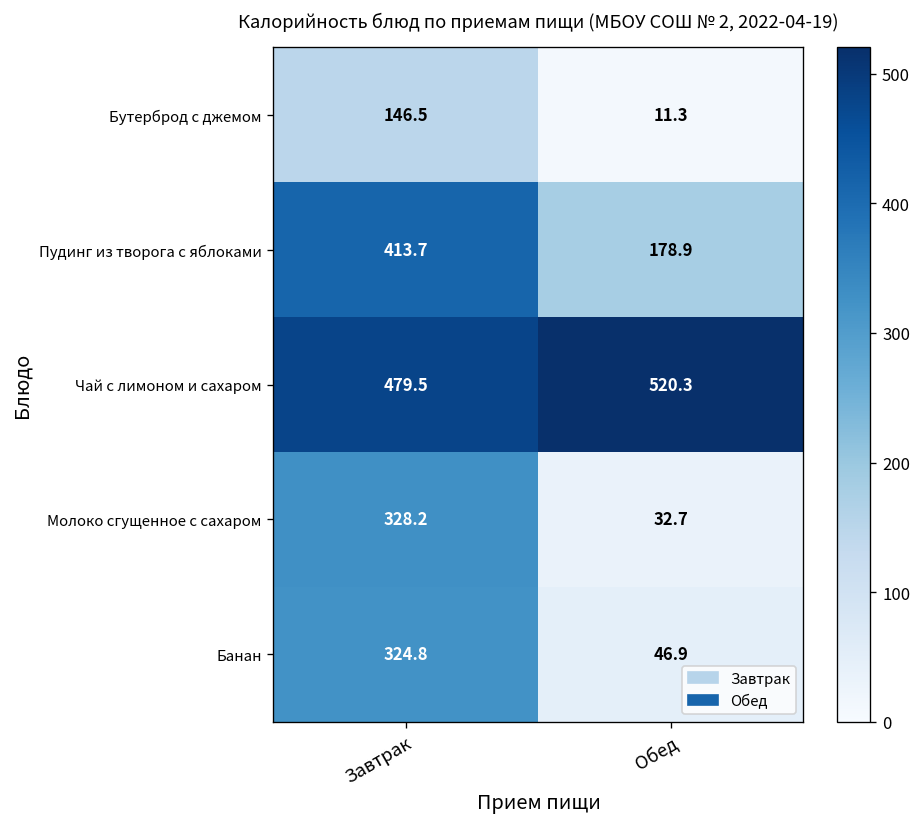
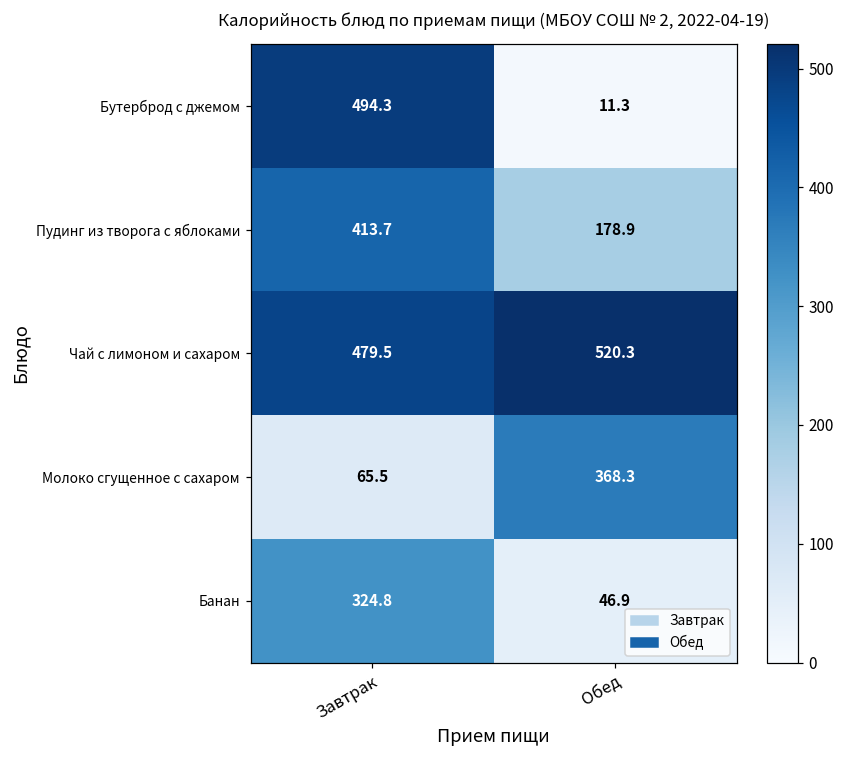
Бутерброд с джемом, Завтрак: 146.5 -> 494.3
Молоко сгущенное с сахаром, Завтрак: 328.2 -> 65.5
Молоко сгущенное с сахаром, Обед: 32.7 -> 368.3
